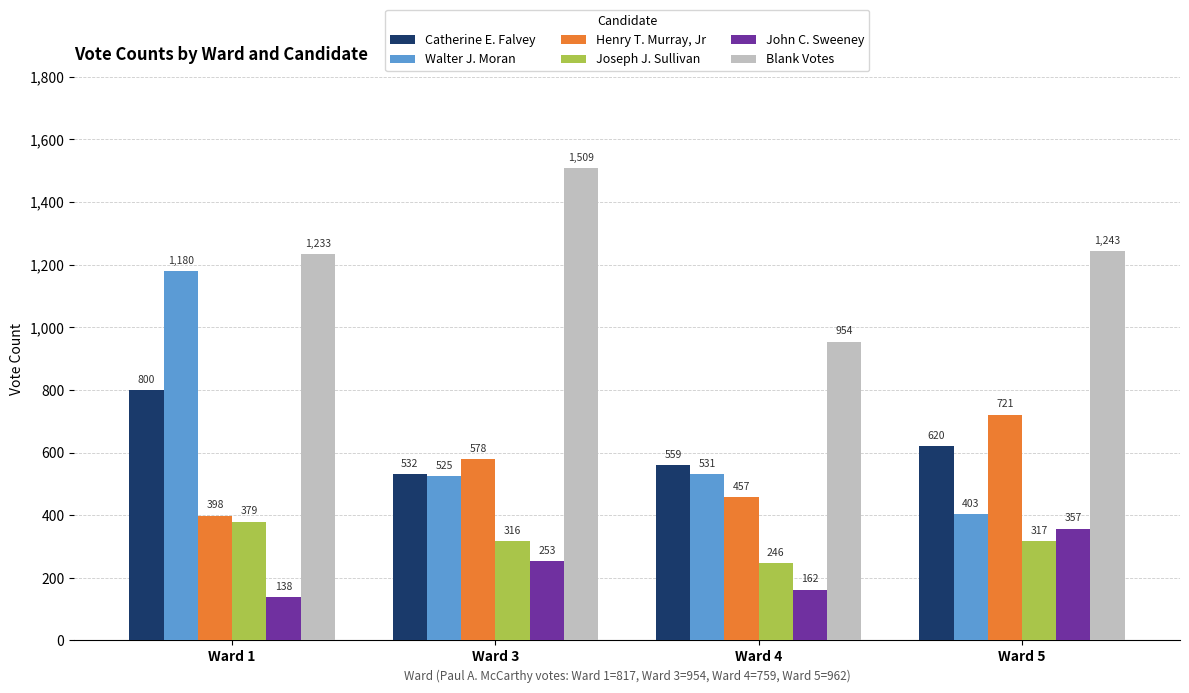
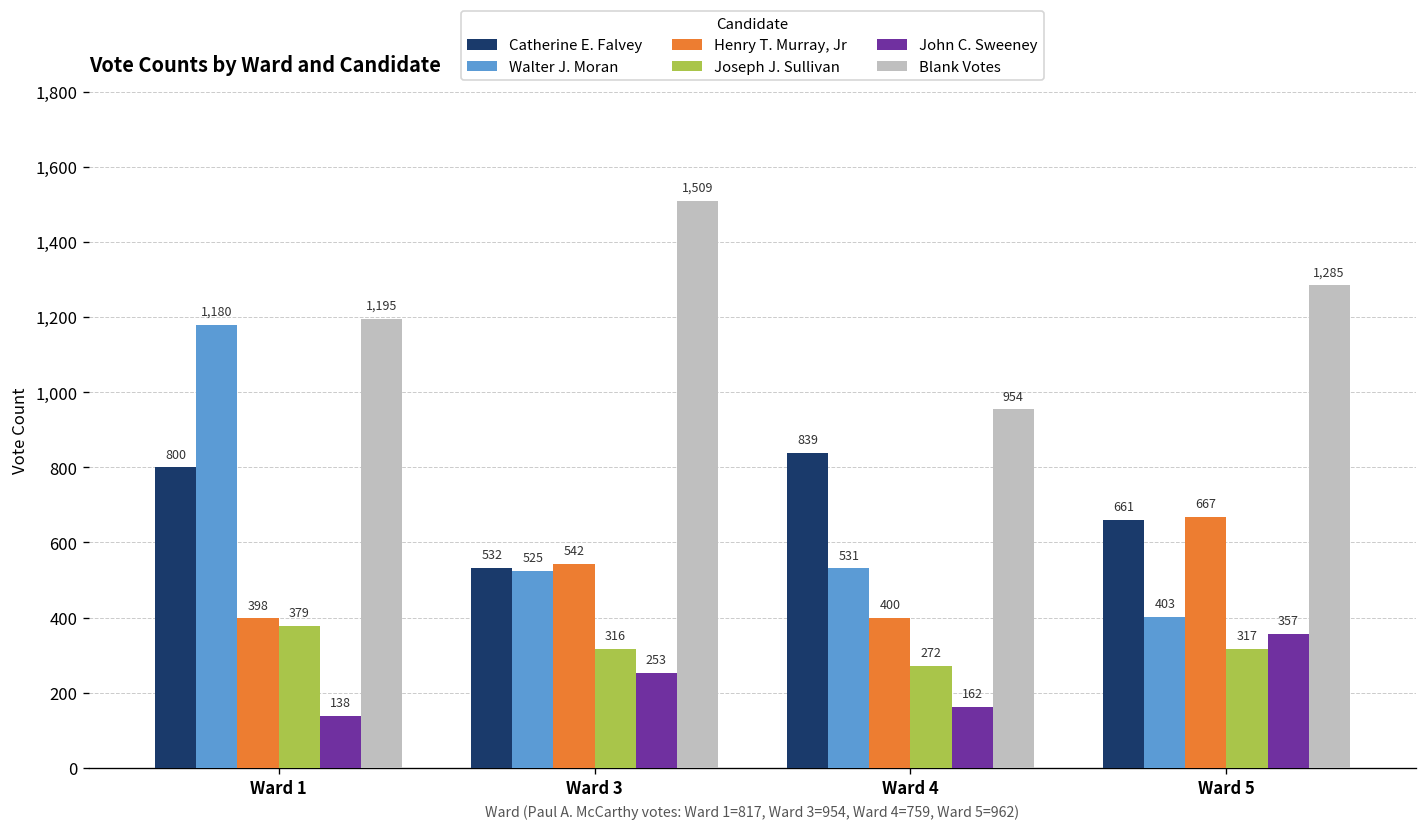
Blank Votes, Ward 1: 1,233 -> 1,195
Henry T. Murray, Jr, Ward 3: 578 -> 542
Catherine E. Falvey, Ward 4: 559 -> 839
Henry T. Murray, Jr, Ward 4: 457 -> 400
Joseph J. Sullivan, Ward 4: 246 -> 272
Catherine E. Falvey, Ward 5: 620 -> 661
Henry T. Murray, Jr, Ward 5: 721 -> 667
Blank Votes, Ward 5: 1,243 -> 1,285
